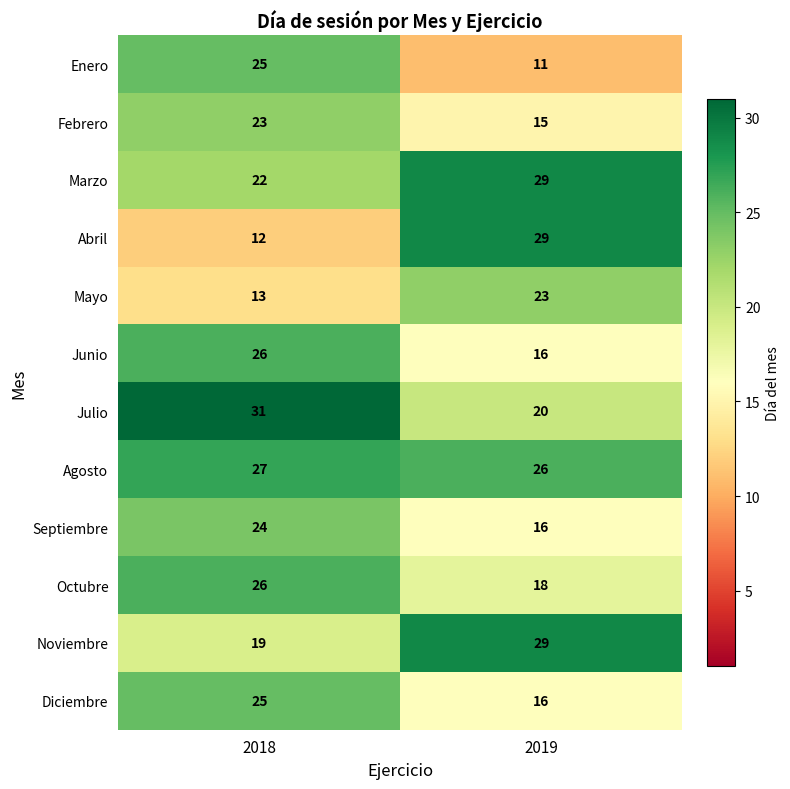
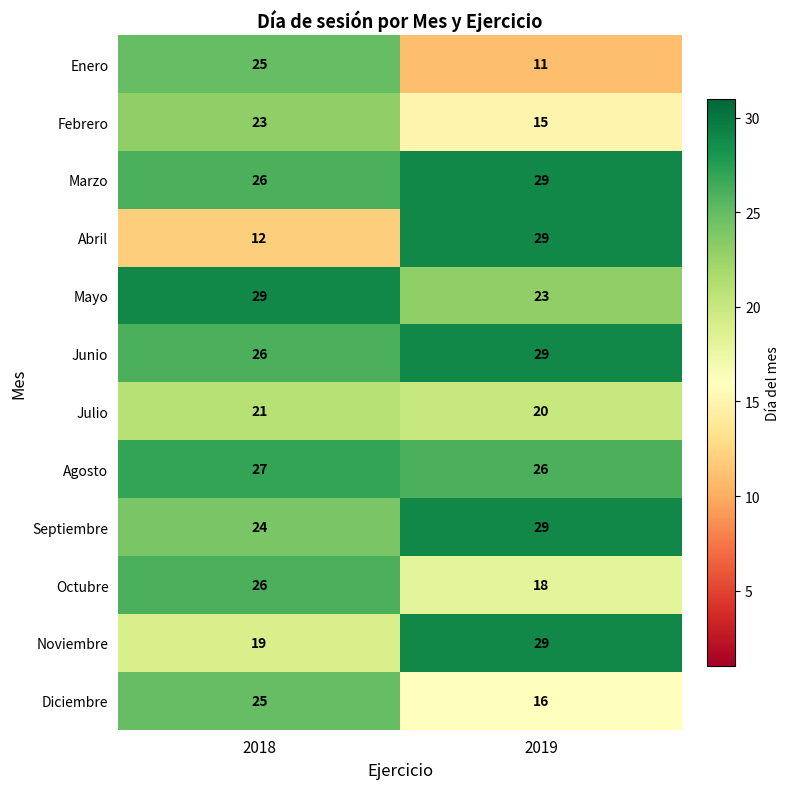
Marzo, 2018: 22 -> 26
Mayo, 2018: 13 -> 29
Junio, 2019: 16 -> 29
Julio, 2018: 31 -> 21
Septiembre, 2019: 16 -> 29
